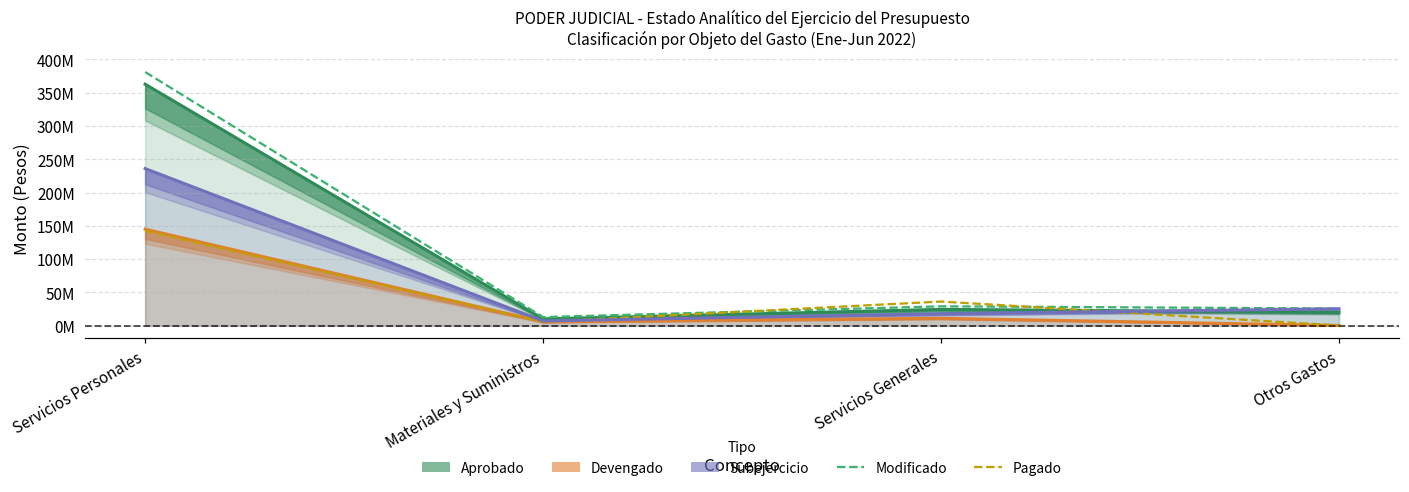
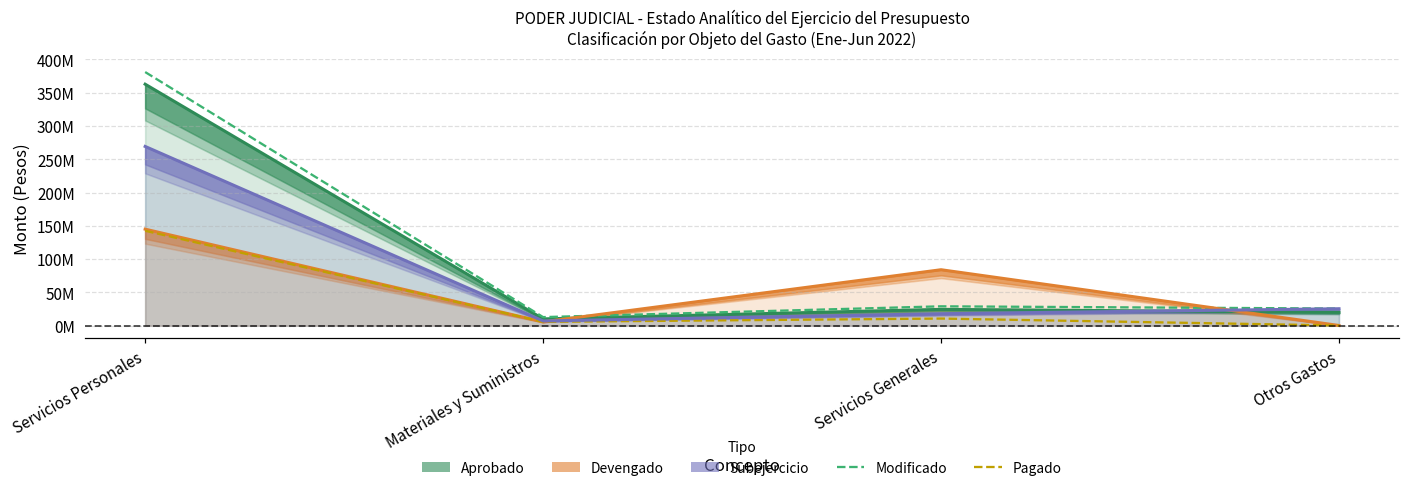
Subejercicio, Servicios Personales: 240000000 -> 270000000
Devengado, Servicios Generales: 10000000 -> 80000000
Pagado, Servicios Generales: 40000000 -> 10000000
